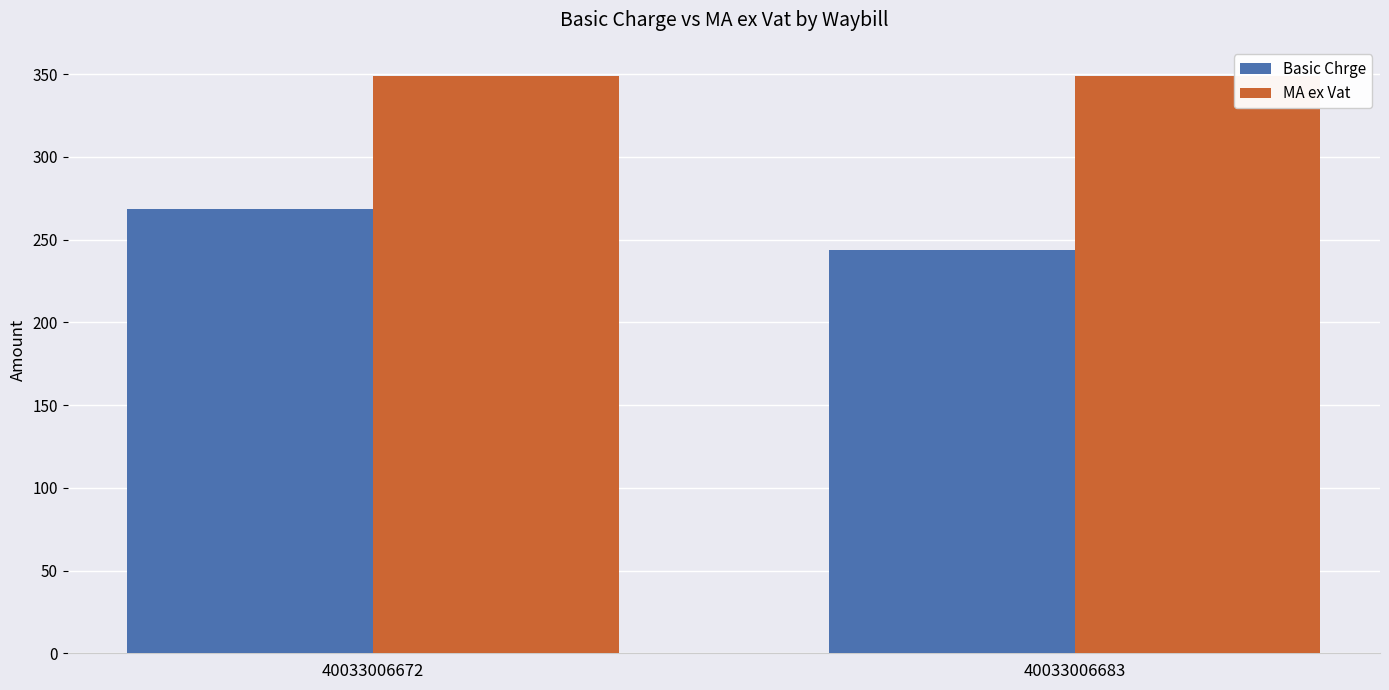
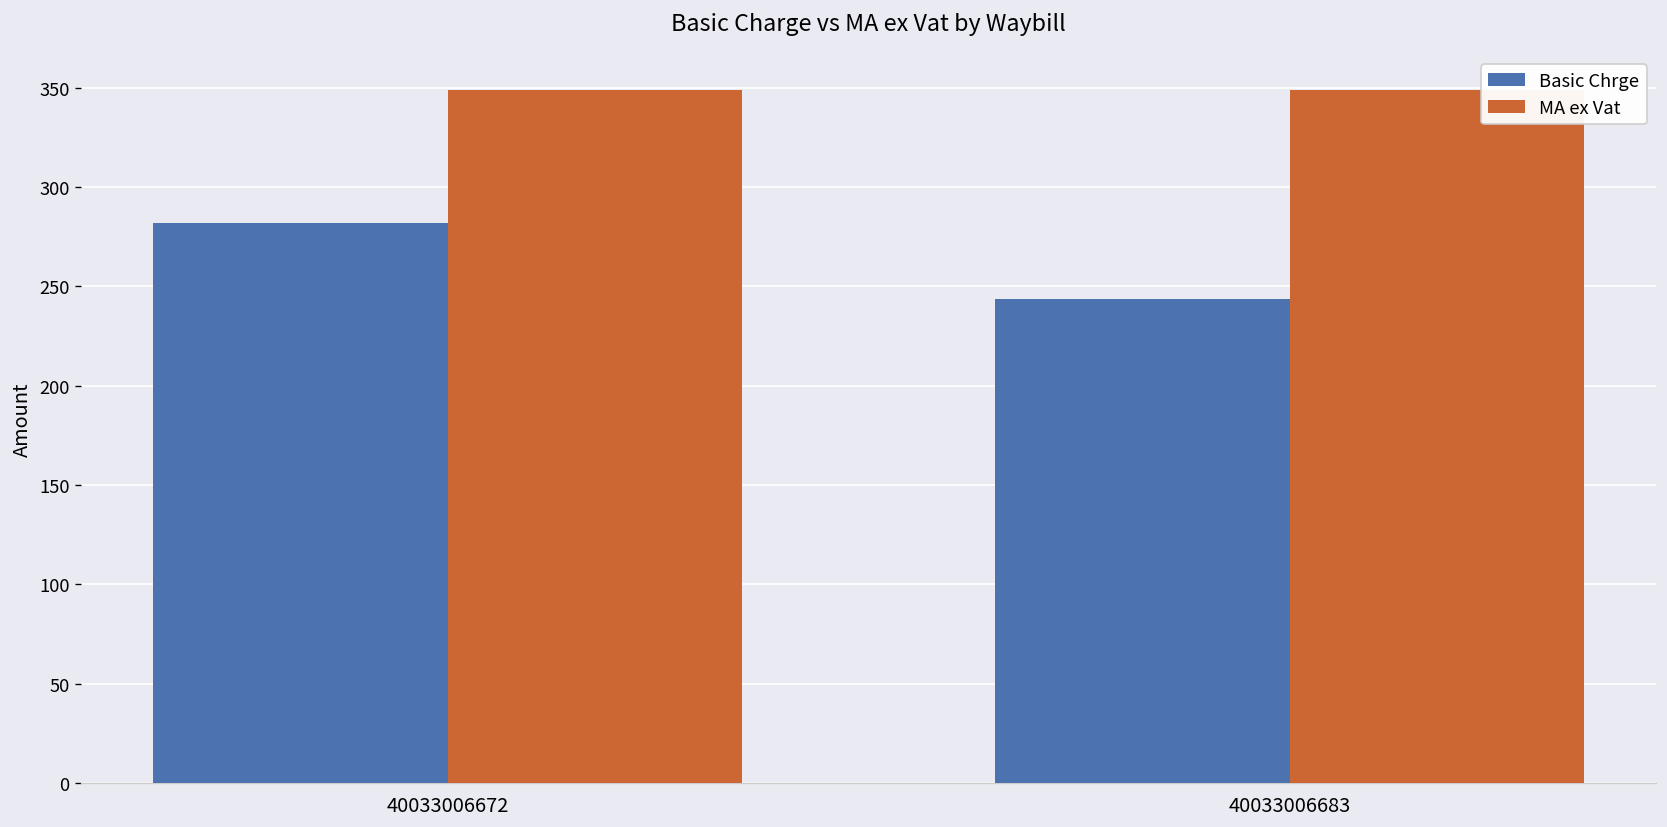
Basic Chrge, 40033006672: 268 -> 282
